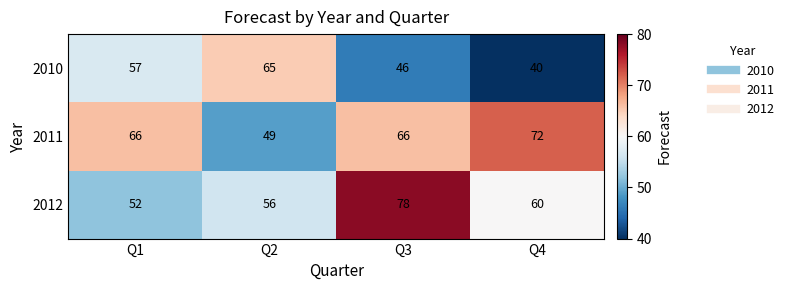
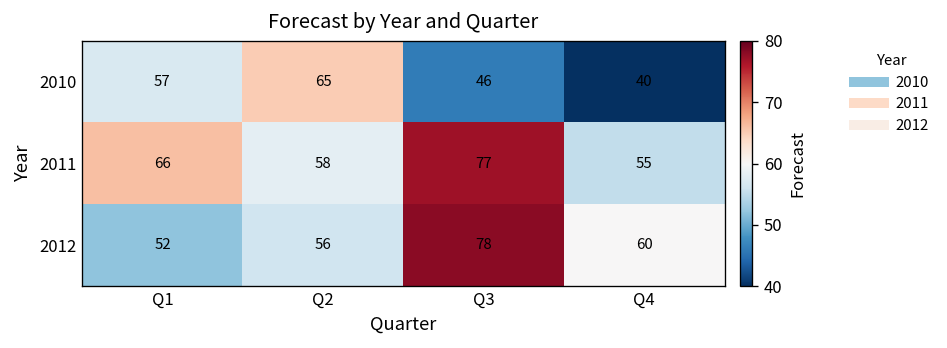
2011, Q2: 49 -> 58
2011, Q3: 66 -> 77
2011, Q4: 72 -> 55
